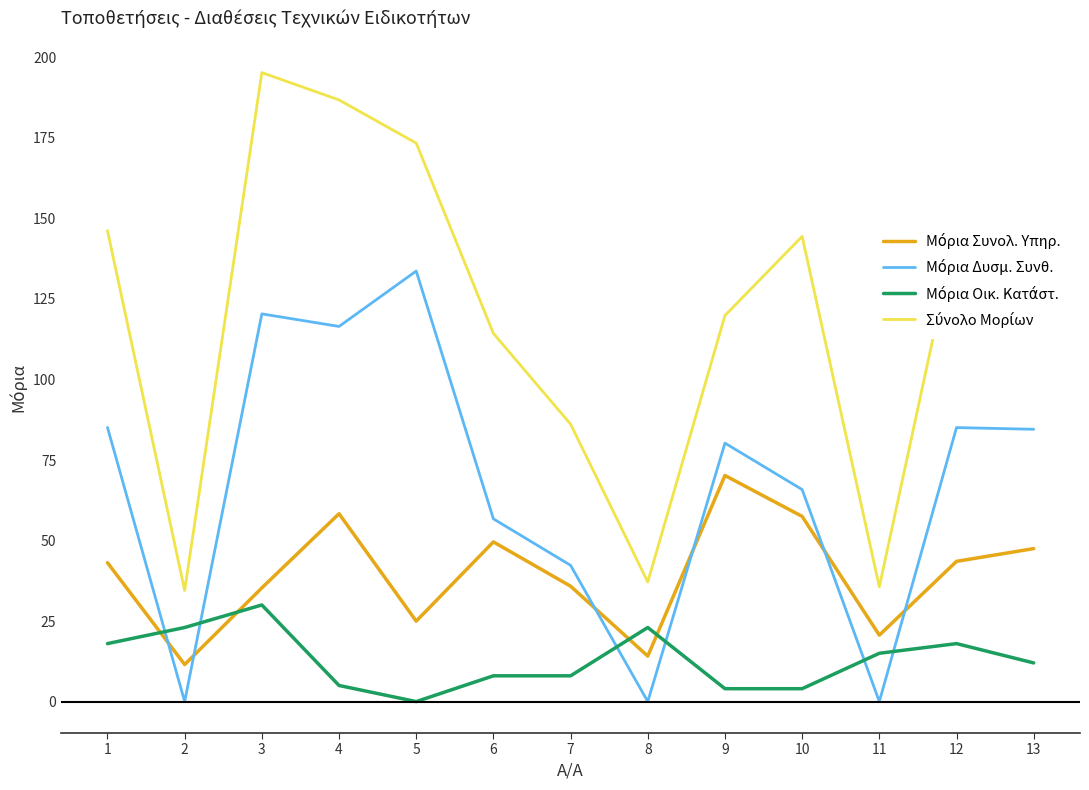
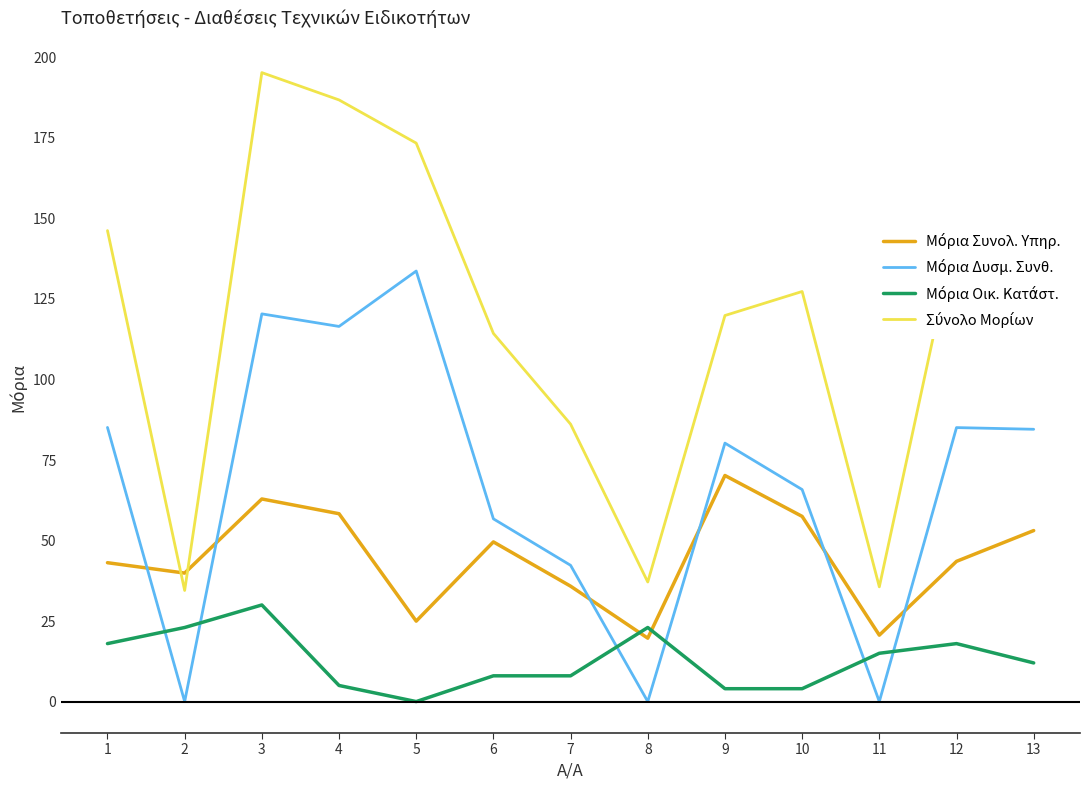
Μόρια Συνολ. Υπηρ., 2: 12 -> 40
Μόρια Συνολ. Υπηρ., 3: 35 -> 63
Μόρια Συνολ. Υπηρ., 8: 14 -> 20
Σύνολο Μορίων, 10: 144 -> 127
Μόρια Συνολ. Υπηρ., 13: 48 -> 53
